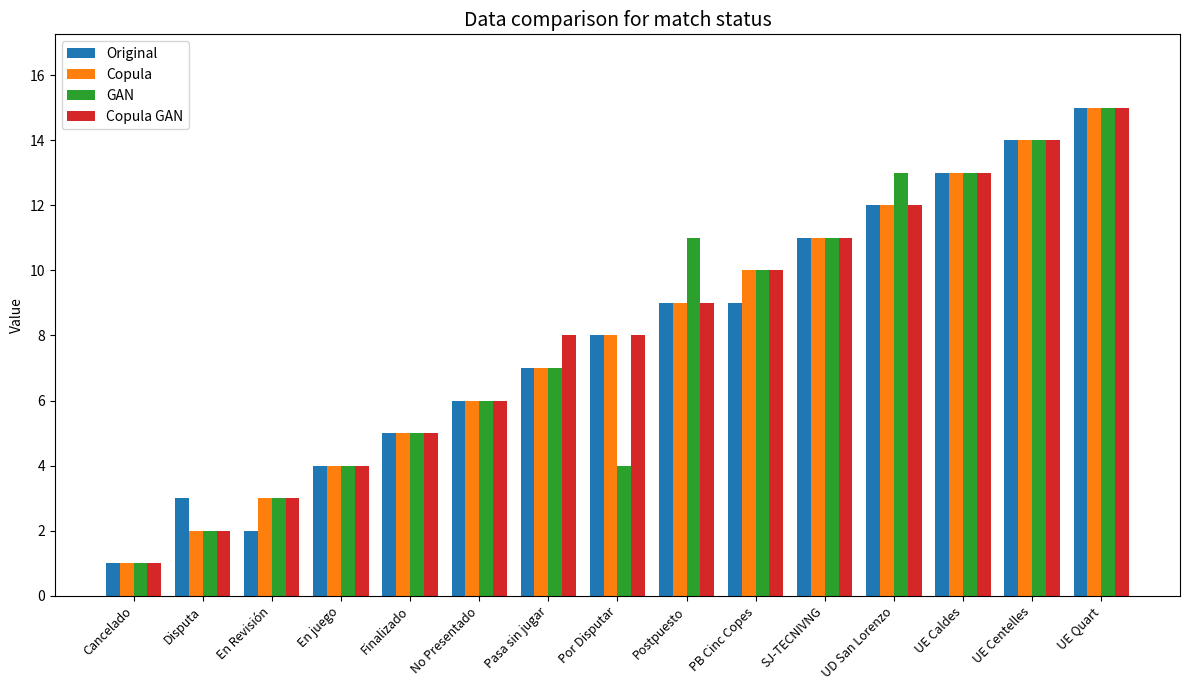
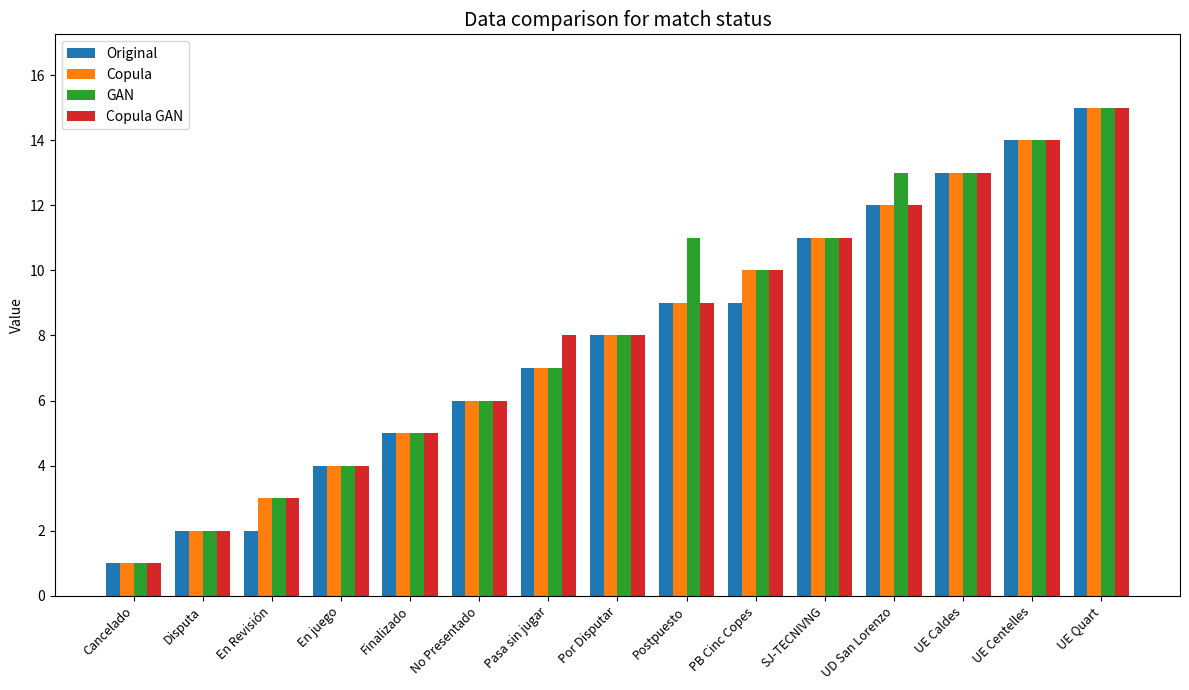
Original, Disputa: 3 -> 2
GAN, Por Disputar: 4 -> 8
